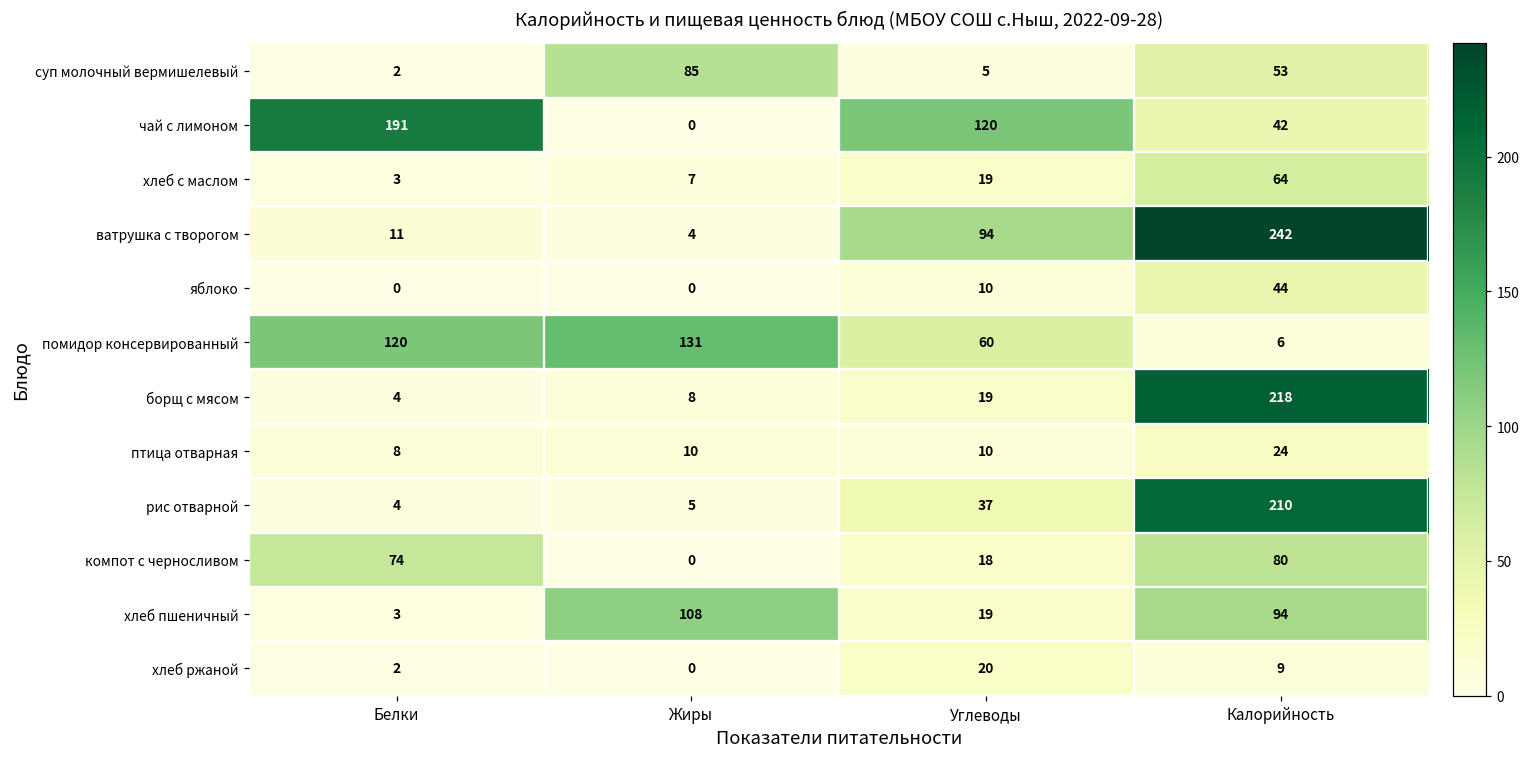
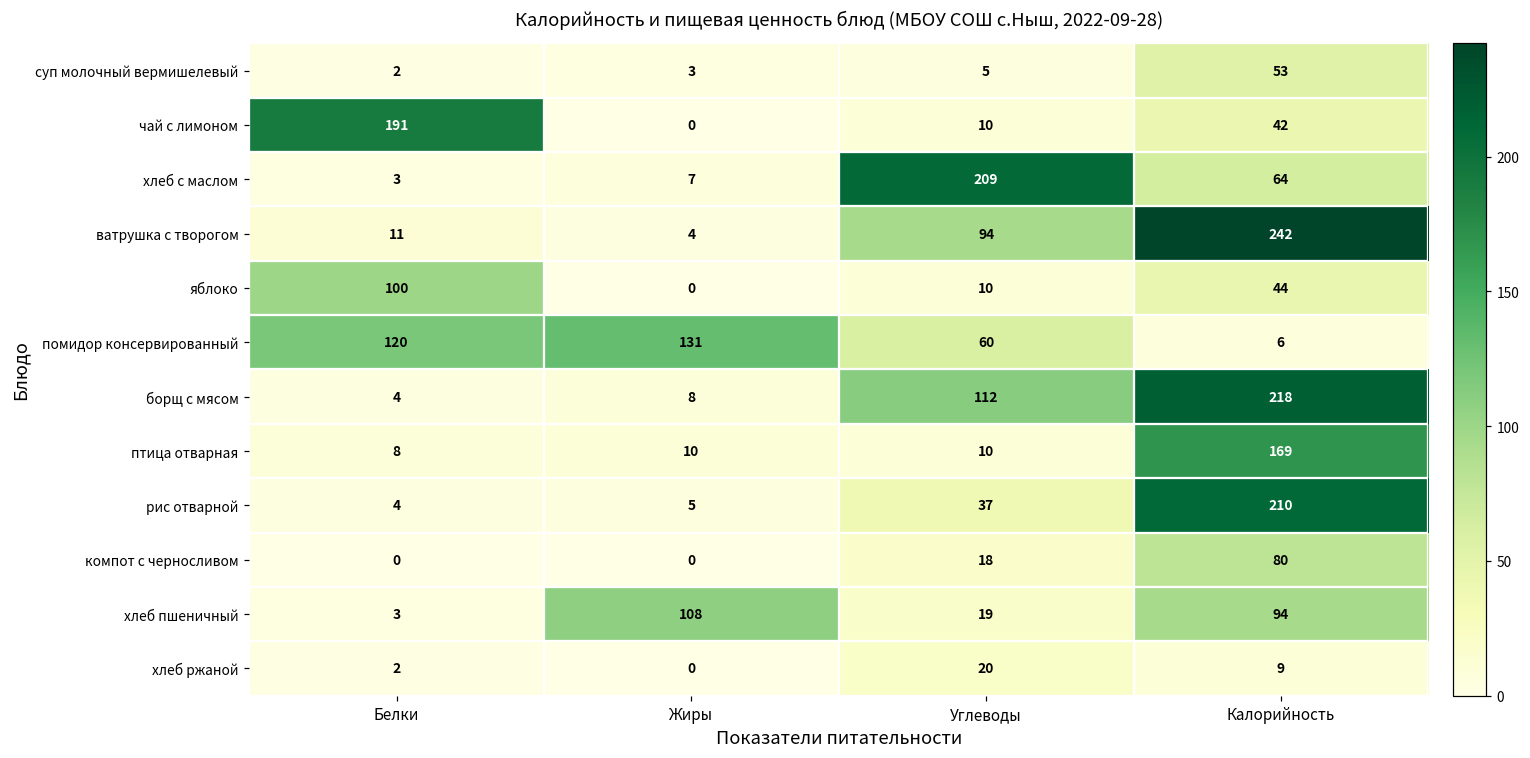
суп молочный вермишелевый, Жиры: 85 -> 3
чай с лимоном, Углеводы: 120 -> 10
хлеб с маслом, Углеводы: 19 -> 209
яблоко, Белки: 0 -> 100
борщ с мясом, Углеводы: 19 -> 112
птица отварная, Калорийность: 24 -> 169
компот с черносливом, Белки: 74 -> 0
